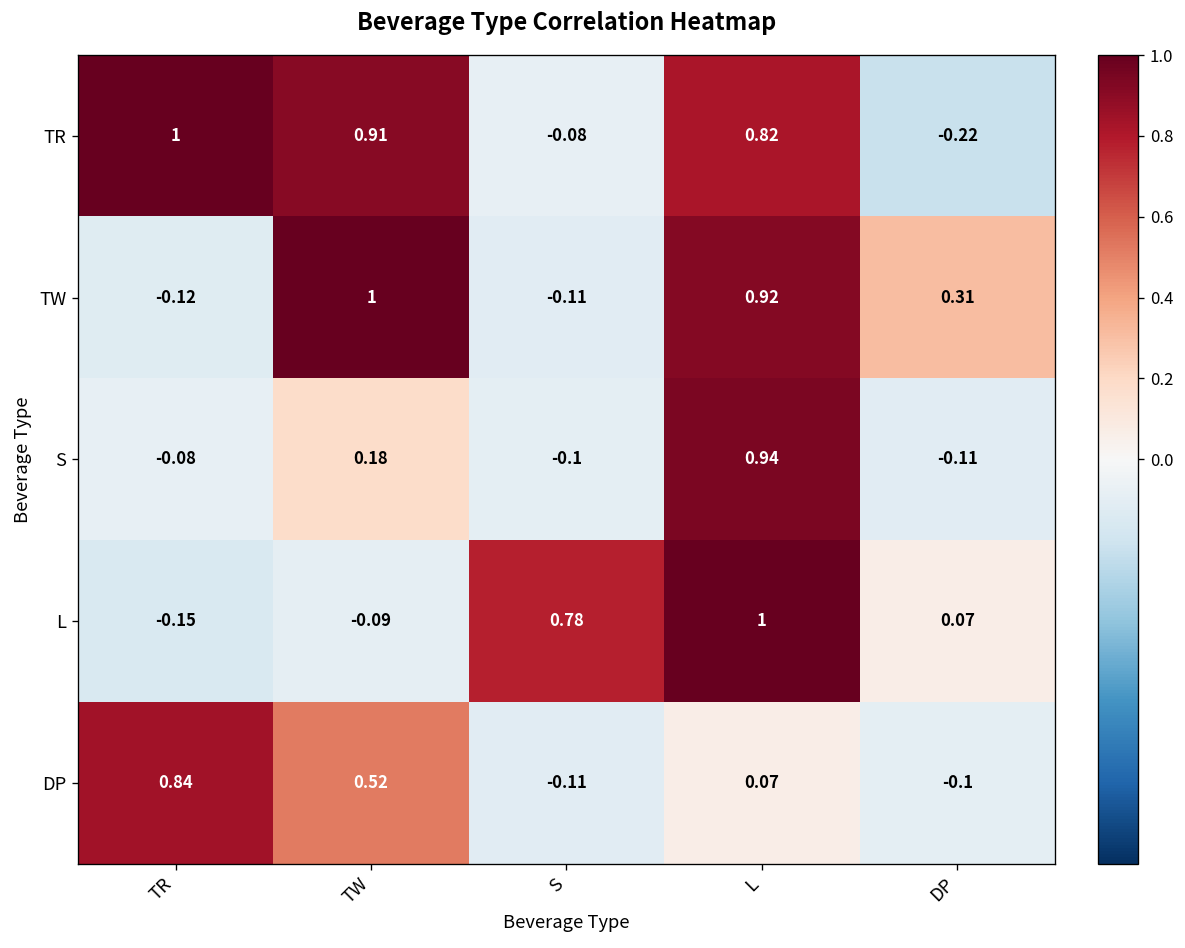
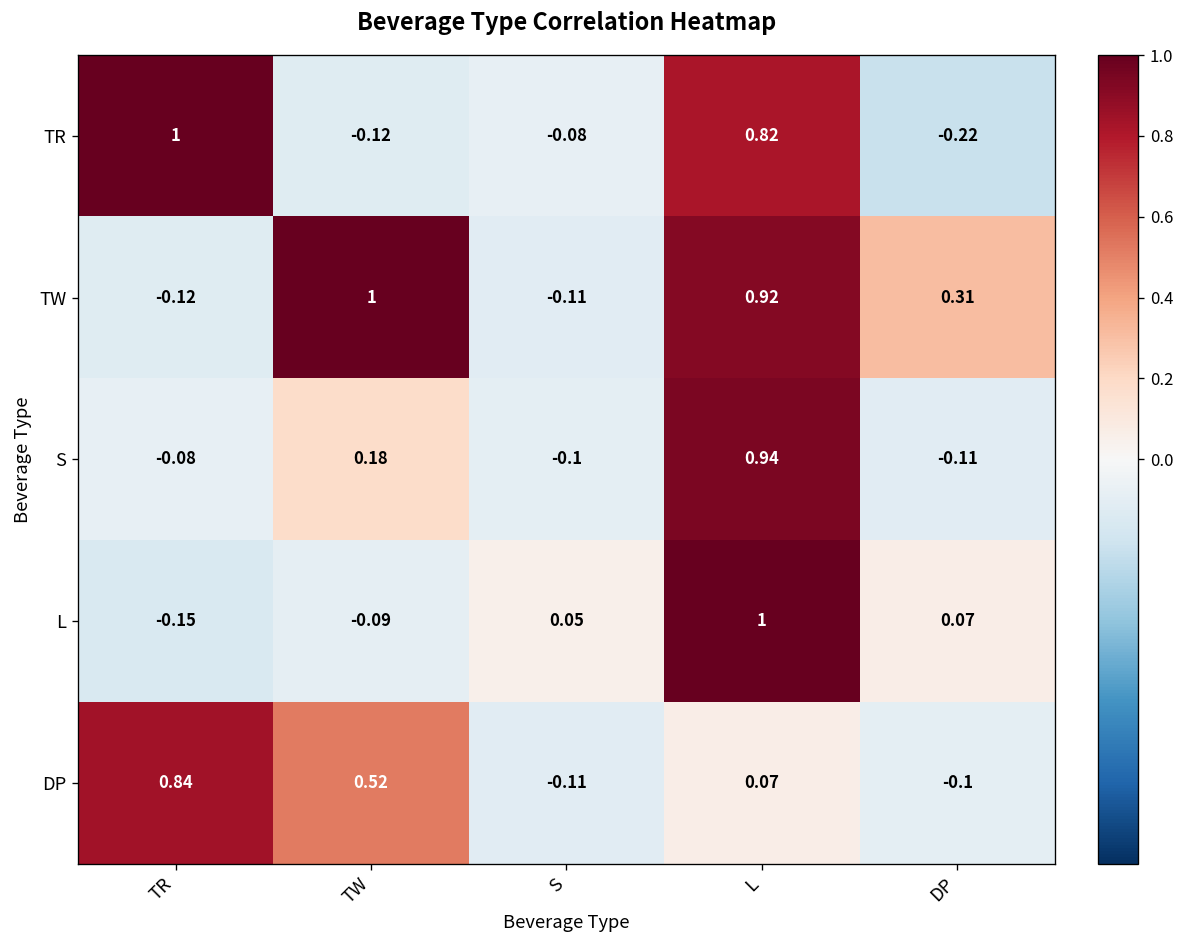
TR, TW: 0.91 -> -0.12
L, S: 0.78 -> 0.05
